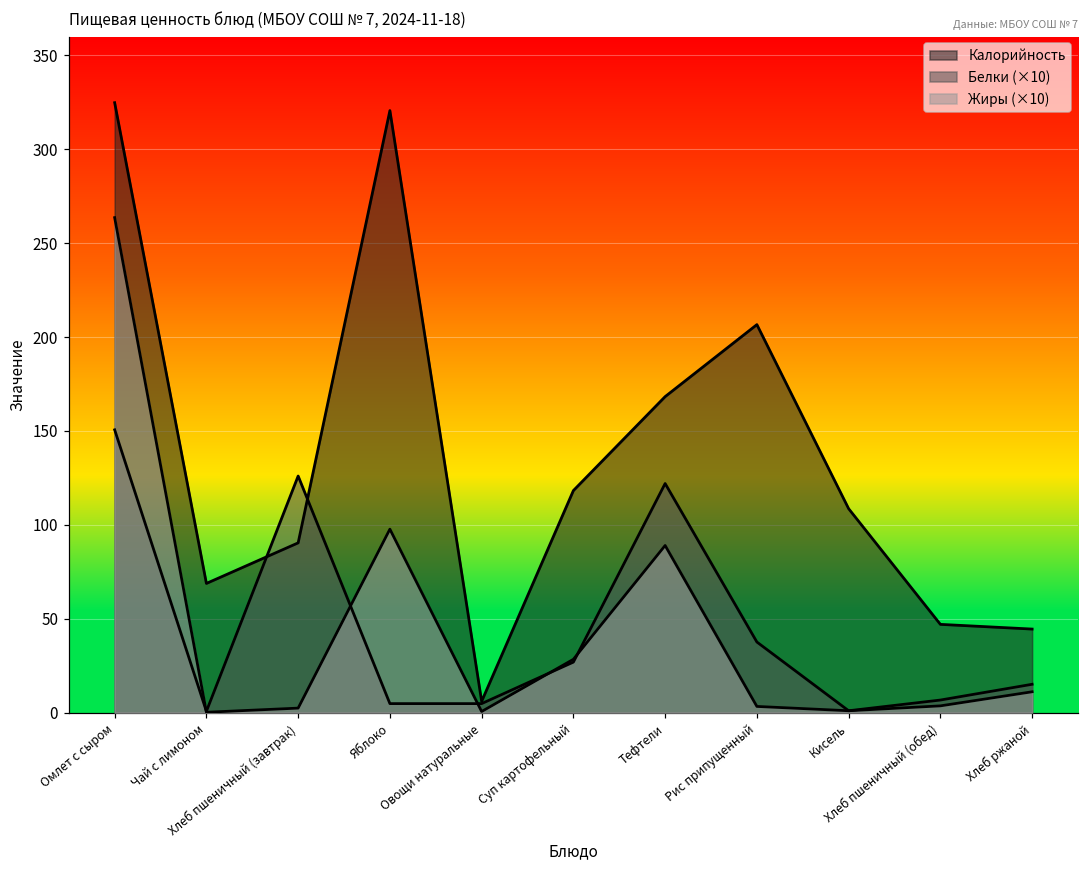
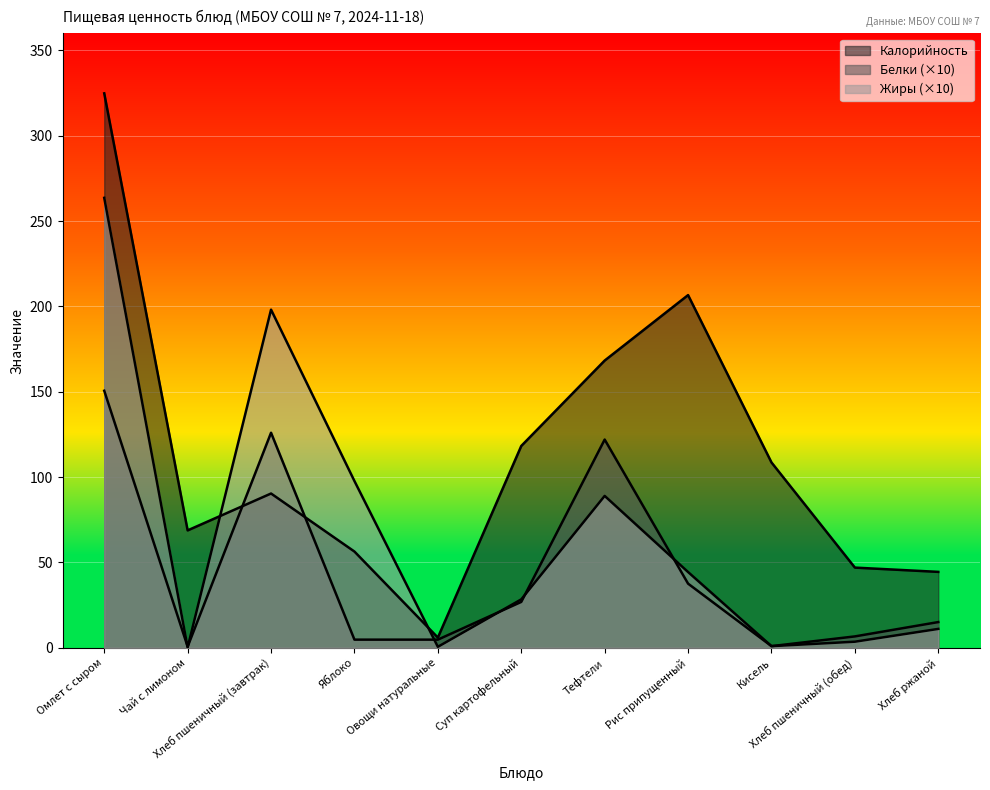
Жиры (×10), Хлеб пшеничный (завтрак): 2 -> 198
Калорийность, Яблоко: 321 -> 56
Жиры (×10), Рис припущенный: 3 -> 44
